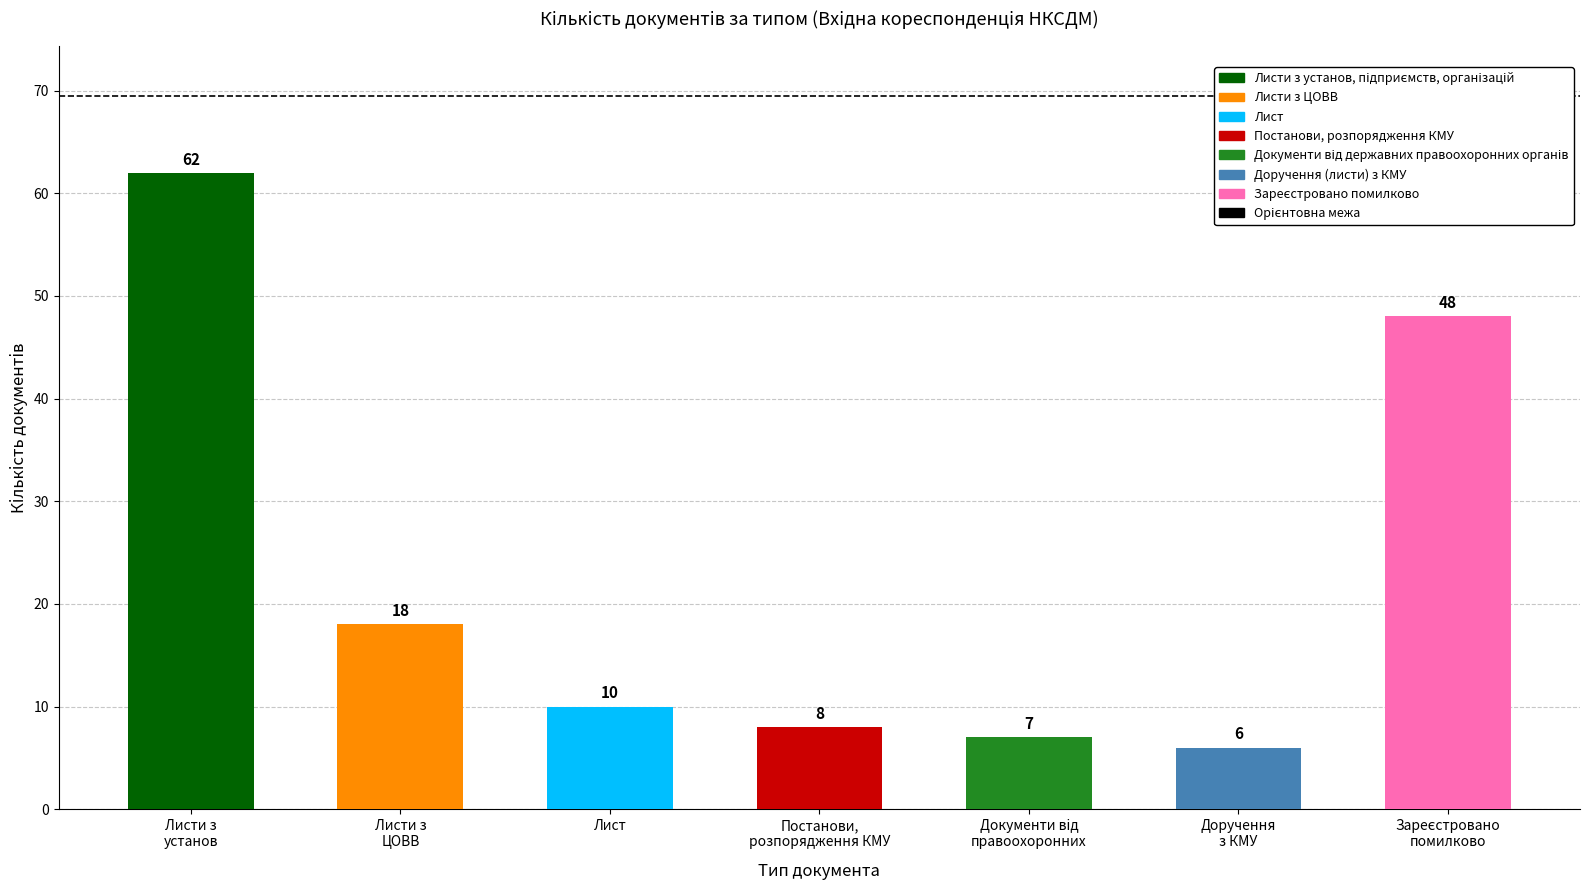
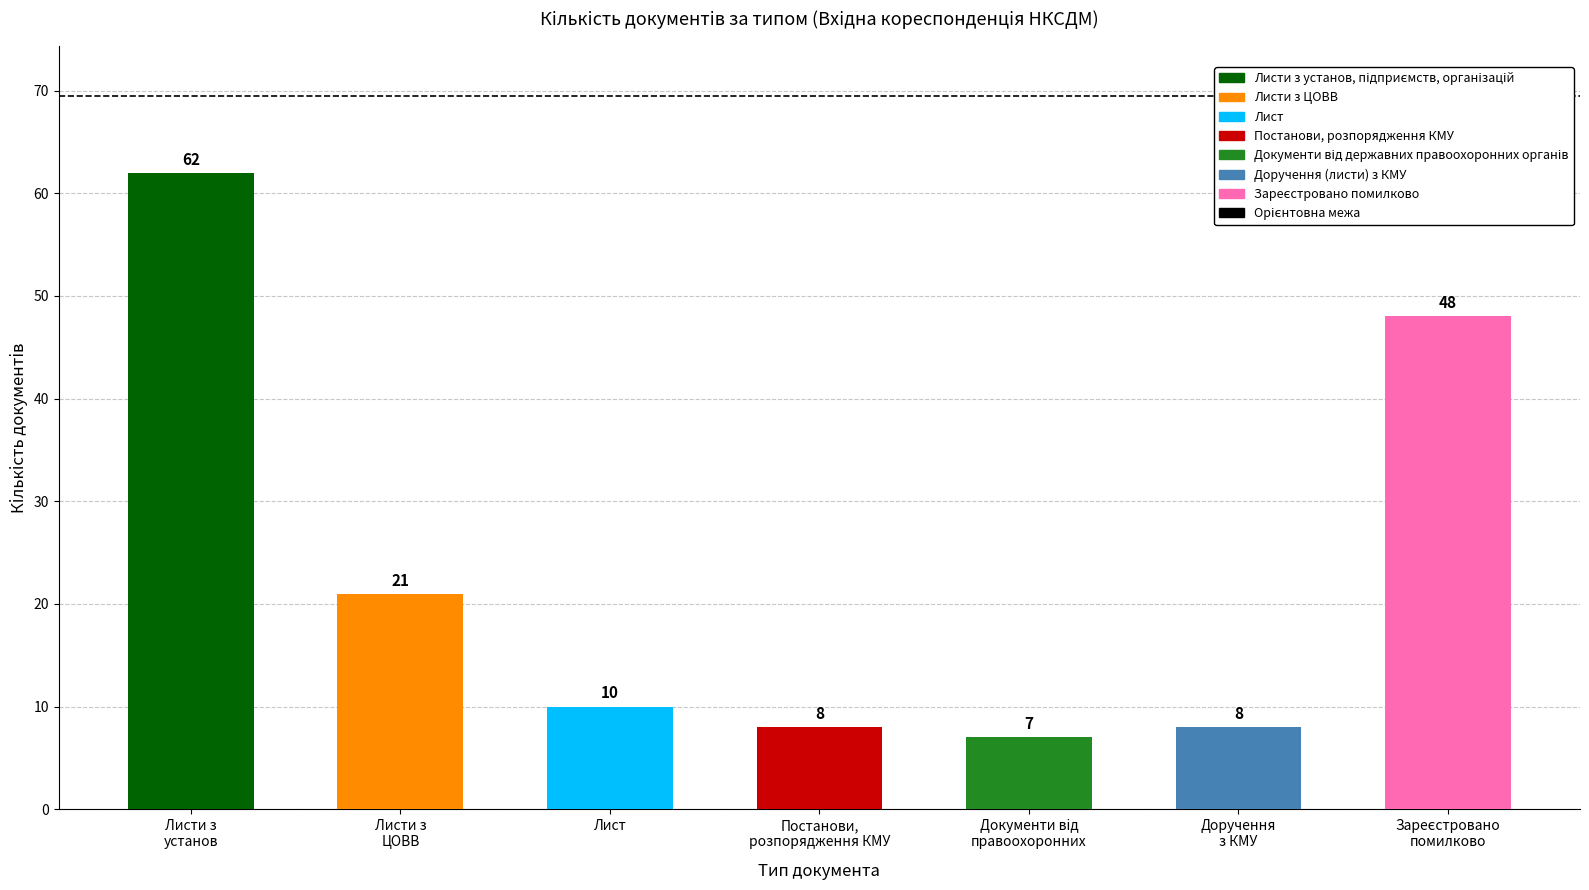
Листи з ЦОВВ: 18 -> 21
Доручення з КМУ: 6 -> 8
